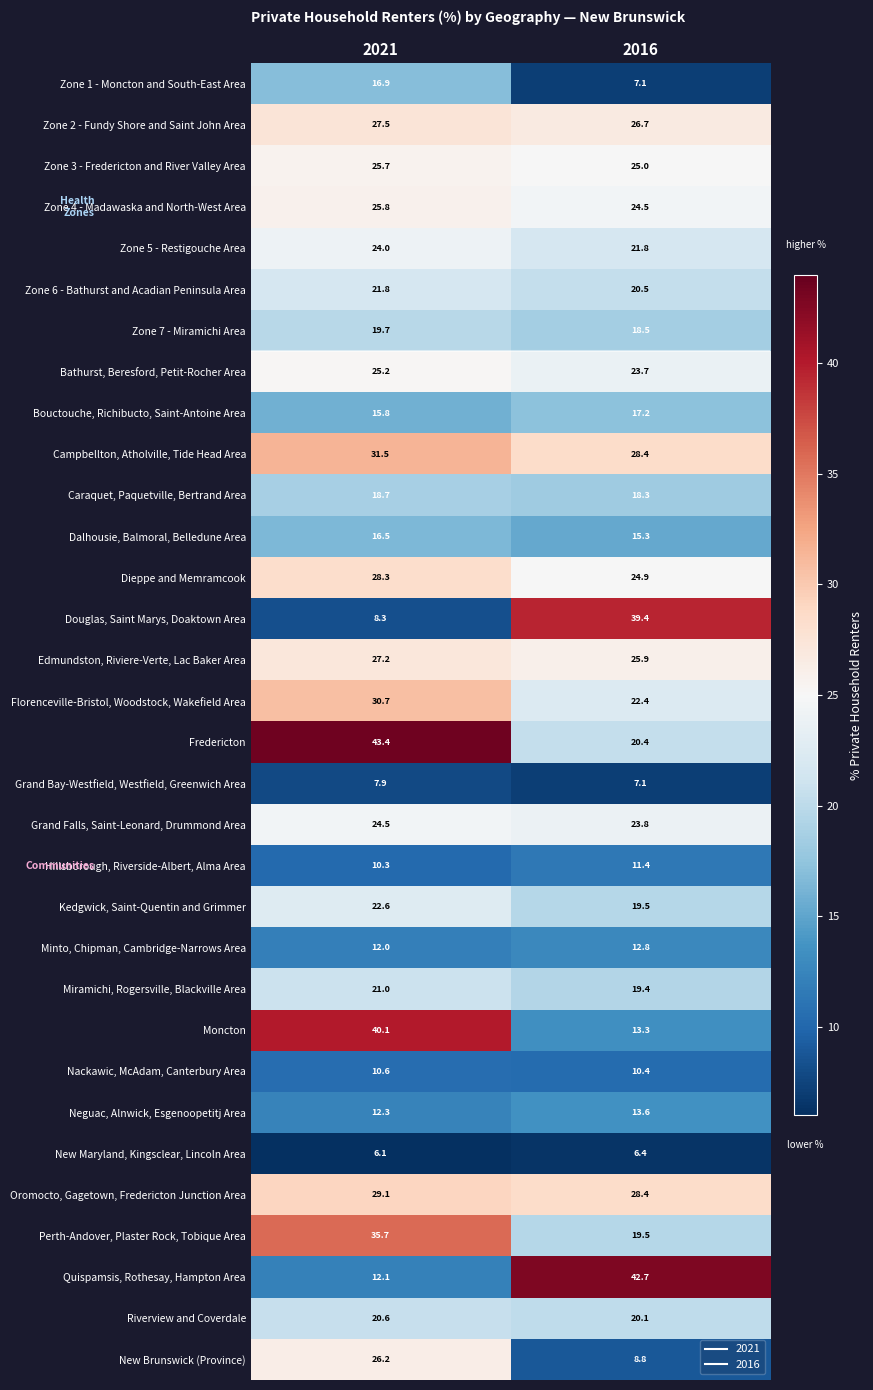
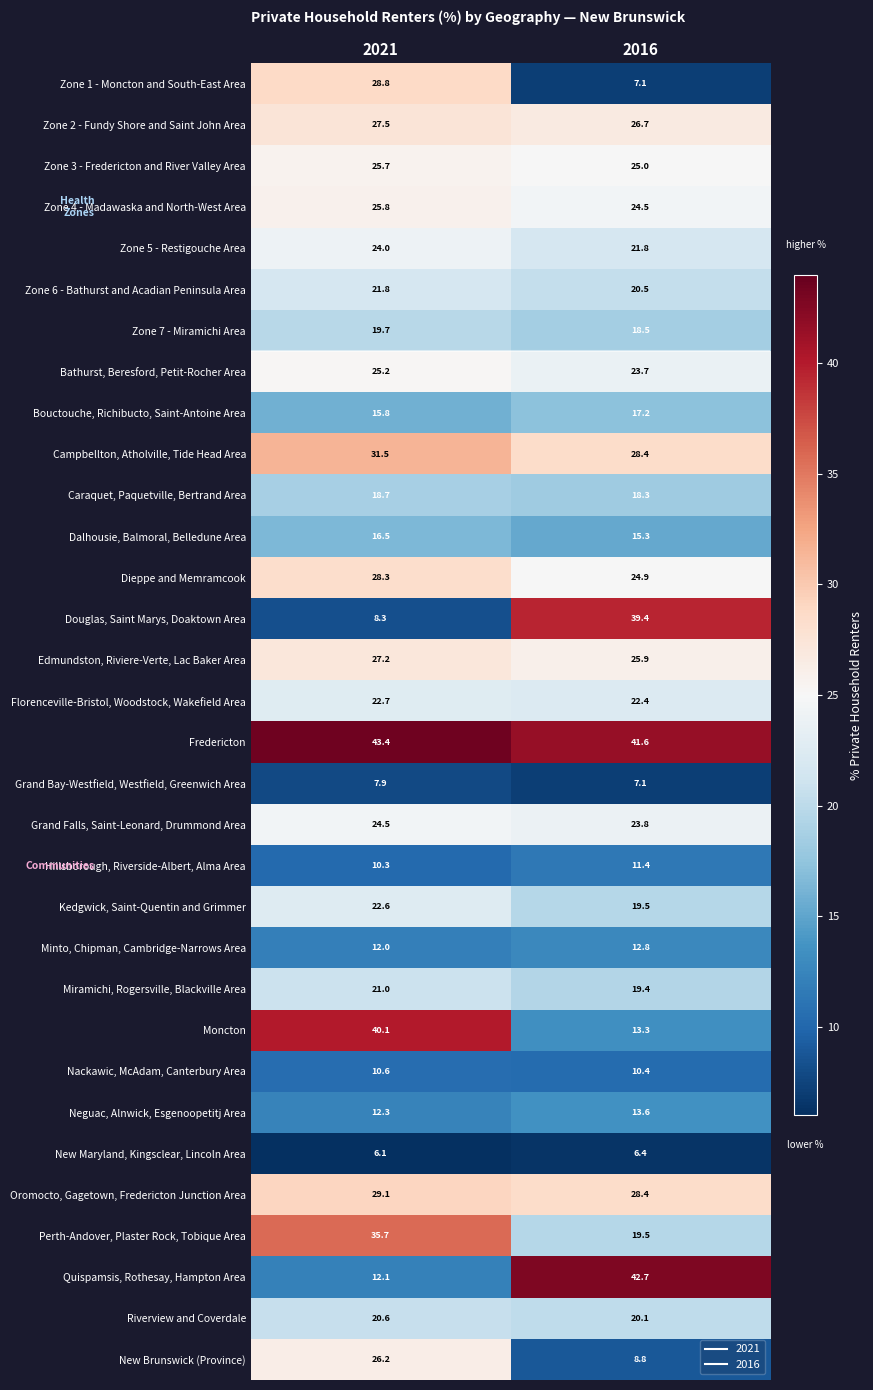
Zone 1 - Moncton and South-East Area, 2021: 16.9 -> 28.8
Florenceville-Bristol, Woodstock, Wakefield Area, 2021: 30.7 -> 22.7
Fredericton, 2016: 20.4 -> 41.6
